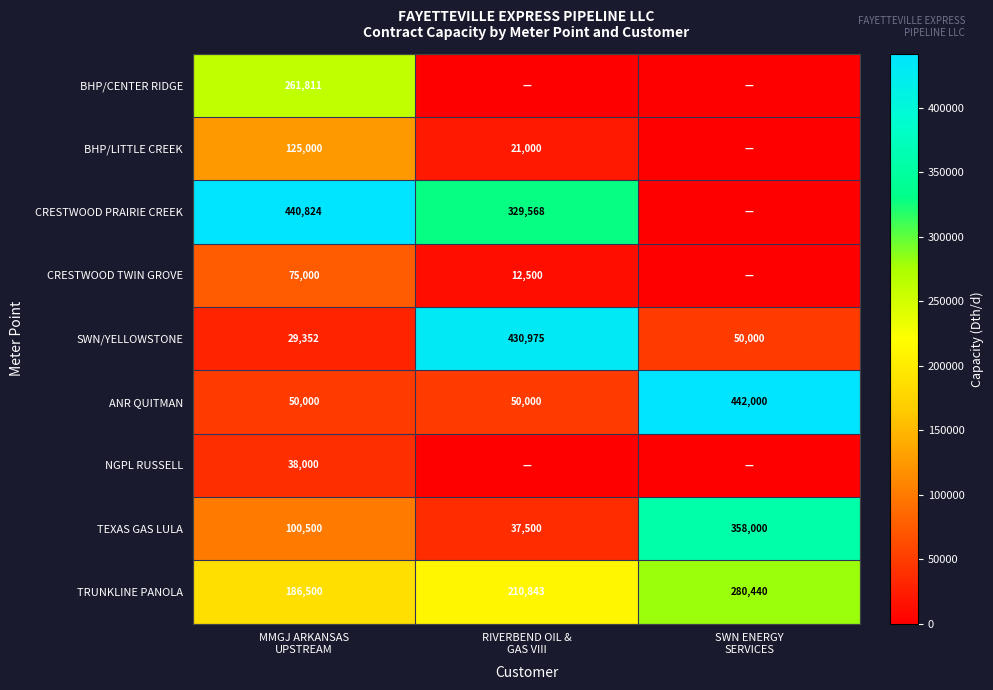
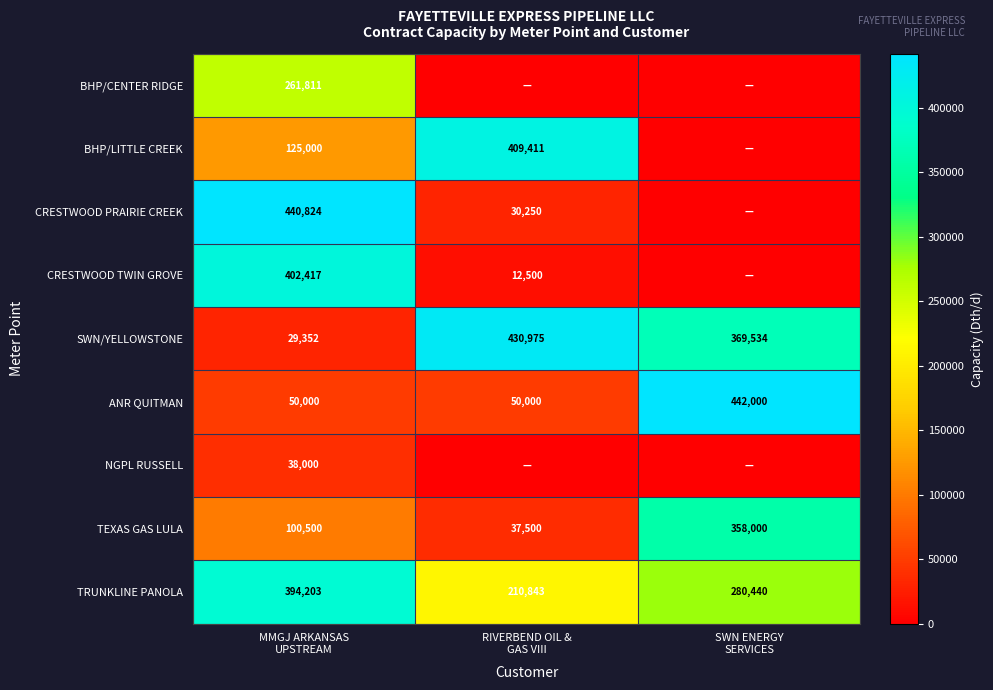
BHP/LITTLE CREEK, RIVERBEND OIL & GAS VIII: 21,000 -> 409,411
CRESTWOOD PRAIRIE CREEK, RIVERBEND OIL & GAS VIII: 329,568 -> 30,250
CRESTWOOD TWIN GROVE, MMGJ ARKANSAS UPSTREAM: 75,000 -> 402,417
SWN/YELLOWSTONE, SWN ENERGY SERVICES: 50,000 -> 369,534
TRUNKLINE PANOLA, MMGJ ARKANSAS UPSTREAM: 186,500 -> 394,203
